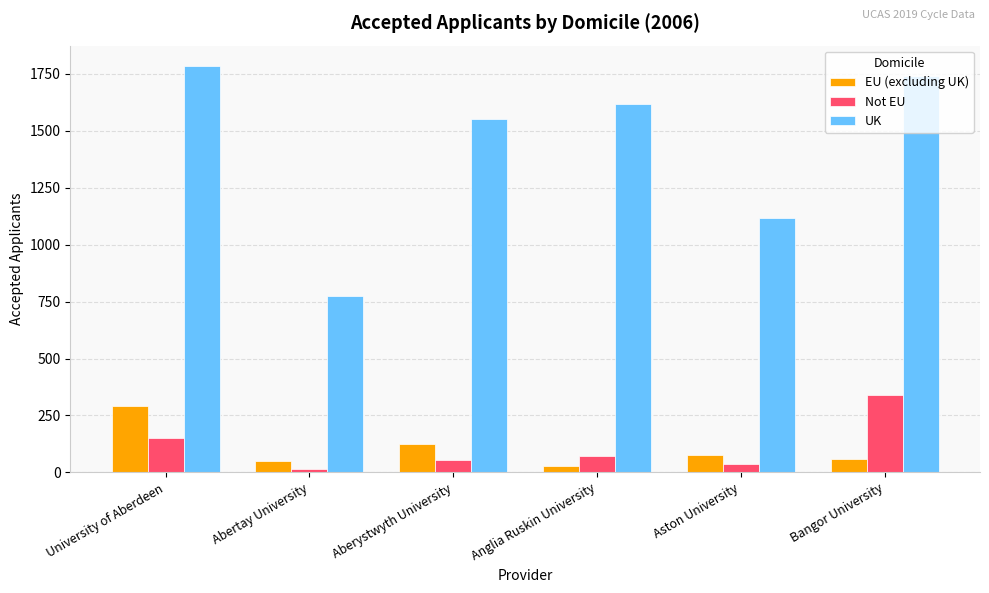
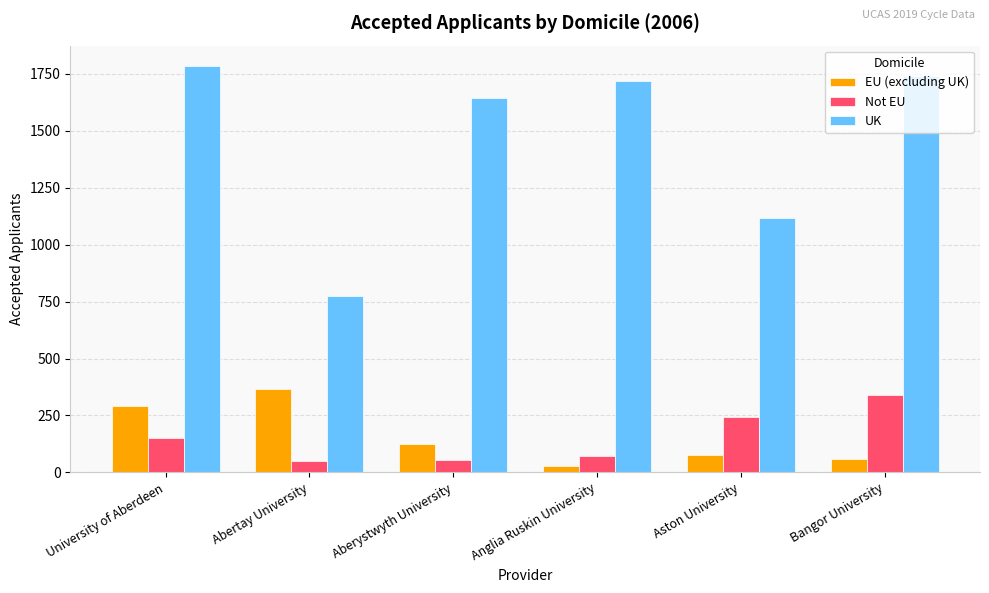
EU (excluding UK), Abertay University: 50 -> 370
Not EU, Abertay University: 20 -> 50
UK, Aberystwyth University: 1550 -> 1650
UK, Anglia Ruskin University: 1620 -> 1720
Not EU, Aston University: 40 -> 250
